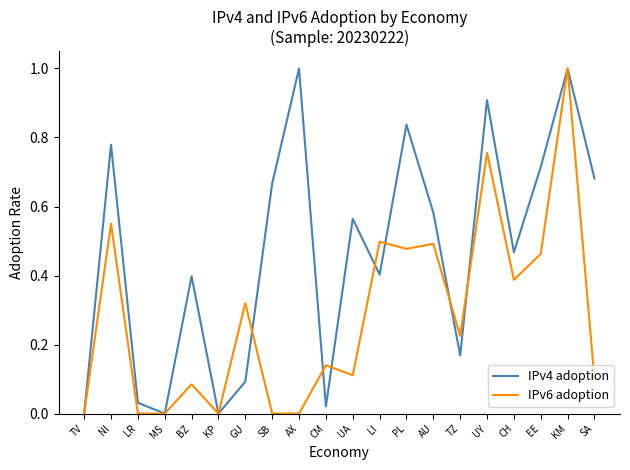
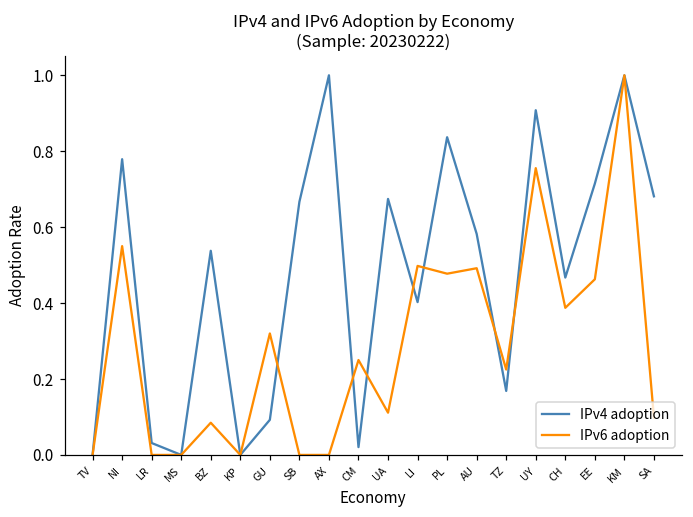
IPv4 adoption, BZ: 0.40 -> 0.54
IPv6 adoption, CM: 0.14 -> 0.25
IPv4 adoption, UA: 0.56 -> 0.67
